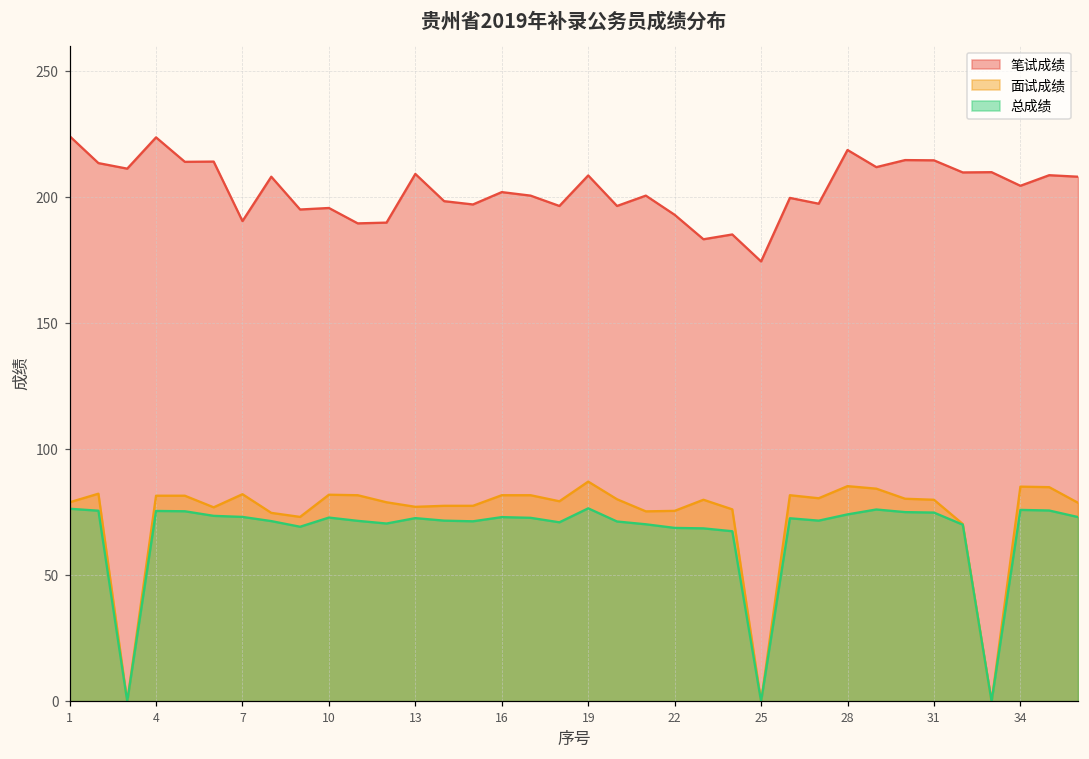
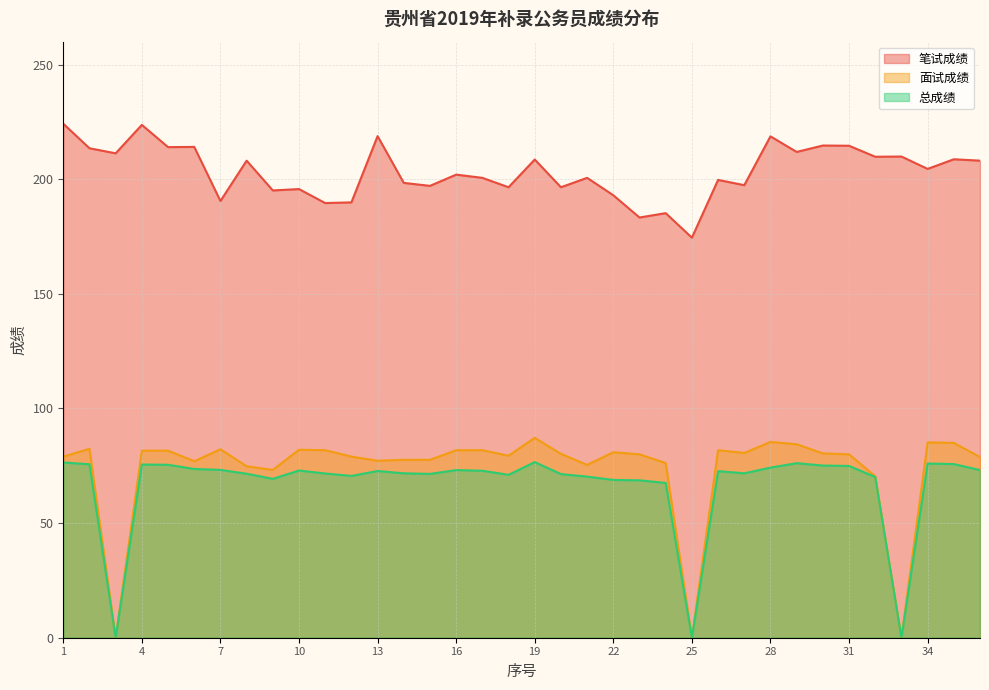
笔试成绩, 13: 209 -> 219
面试成绩, 22: 76 -> 81
